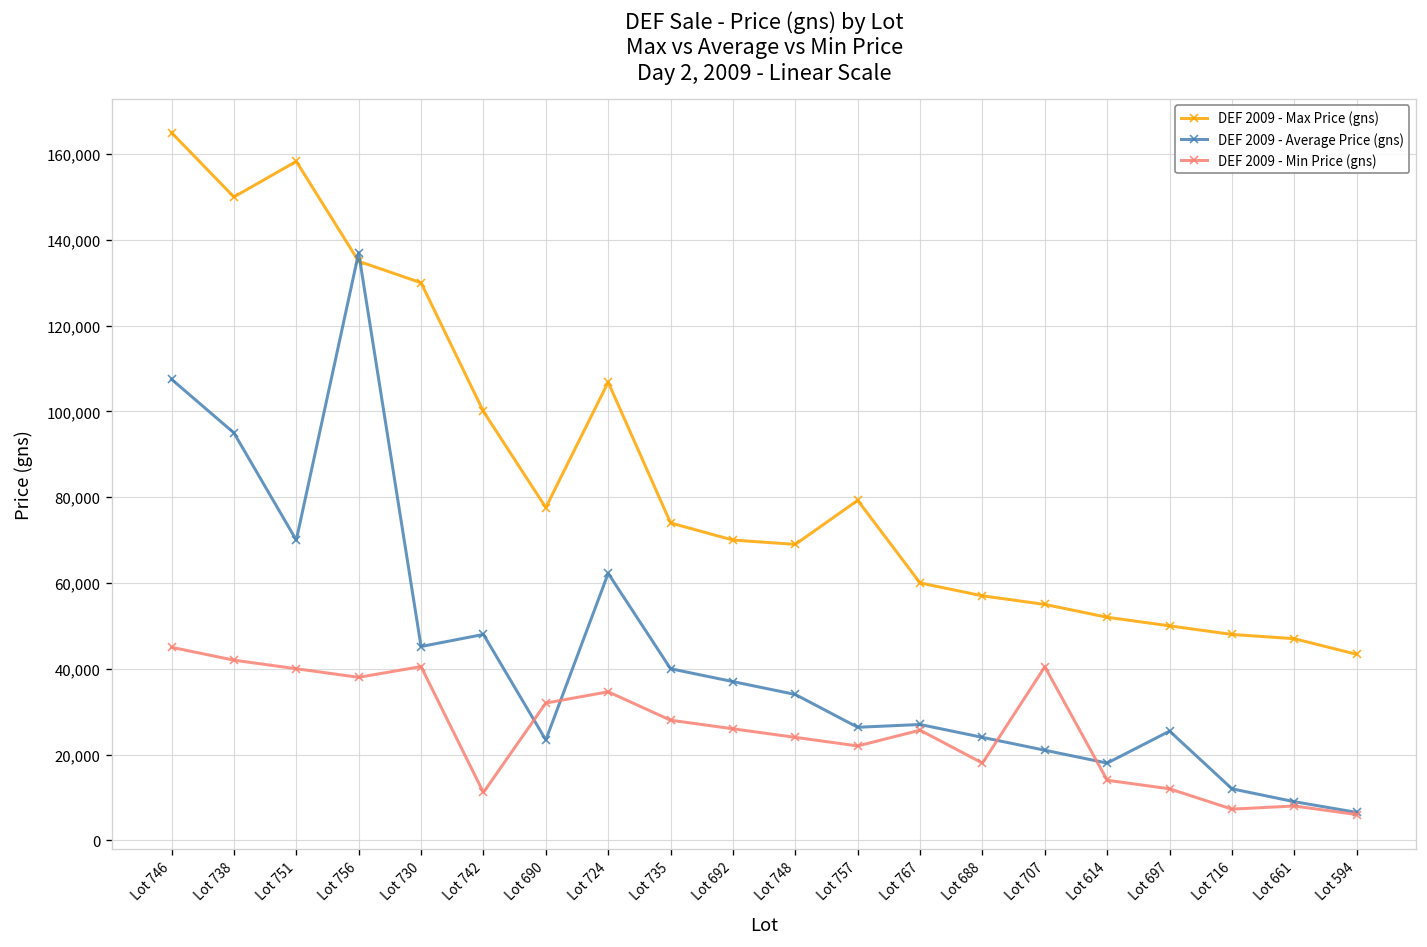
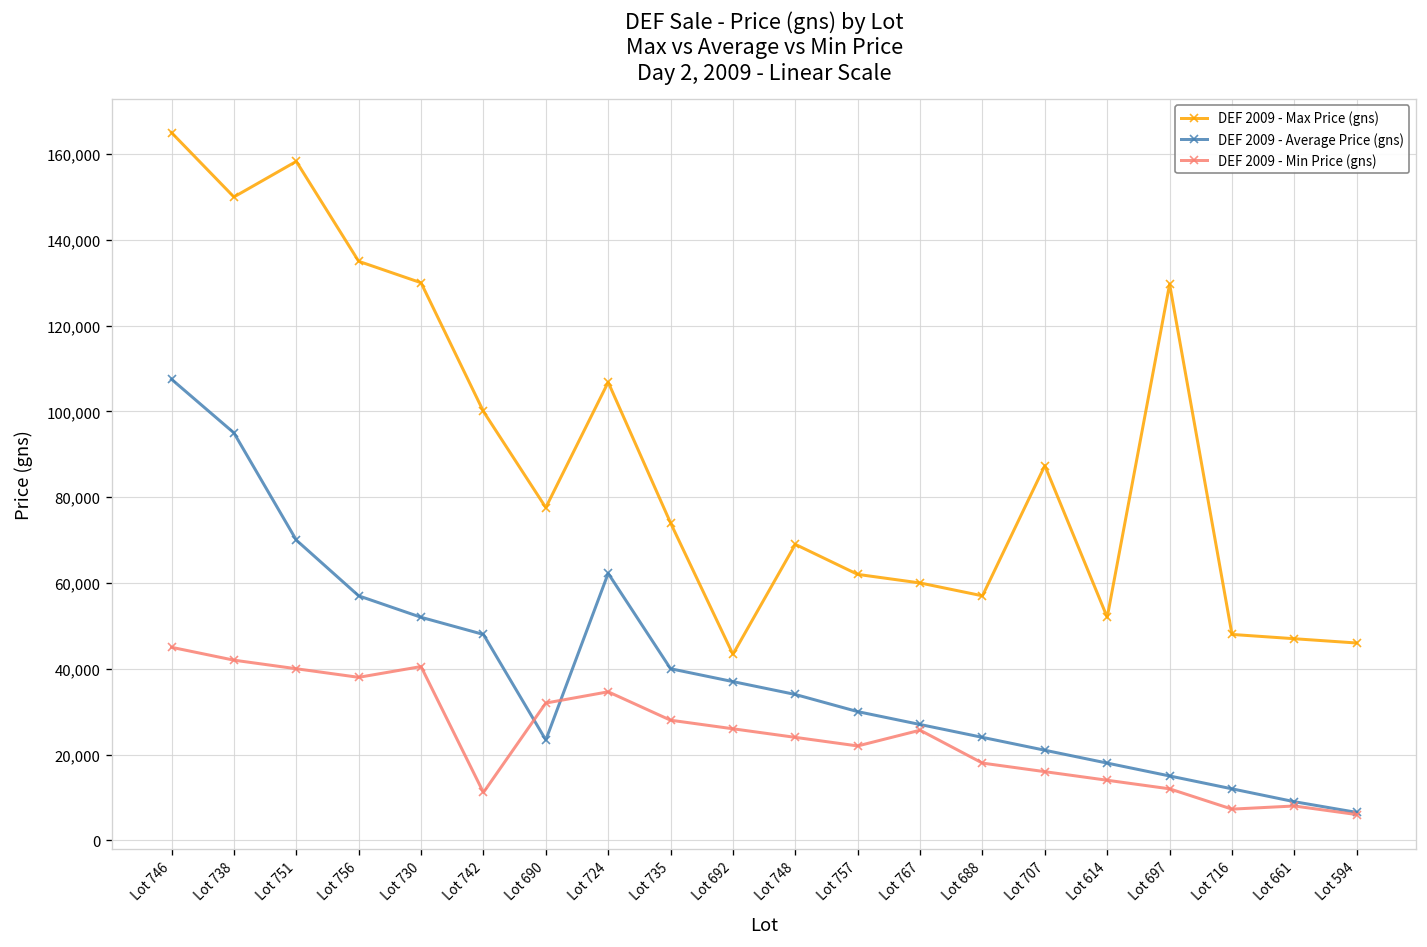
DEF 2009 - Average Price (gns), Lot 756: 137,000 -> 57,000
DEF 2009 - Average Price (gns), Lot 730: 45,000 -> 52,000
DEF 2009 - Max Price (gns), Lot 692: 70,000 -> 43,000
DEF 2009 - Max Price (gns), Lot 757: 79,000 -> 62,000
DEF 2009 - Average Price (gns), Lot 757: 26,000 -> 30,000
DEF 2009 - Max Price (gns), Lot 707: 55,000 -> 87,000
DEF 2009 - Min Price (gns), Lot 707: 40,000 -> 16,000
DEF 2009 - Max Price (gns), Lot 697: 50,000 -> 130,000
DEF 2009 - Average Price (gns), Lot 697: 25,000 -> 15,000
DEF 2009 - Max Price (gns), Lot 594: 43,000 -> 46,000
